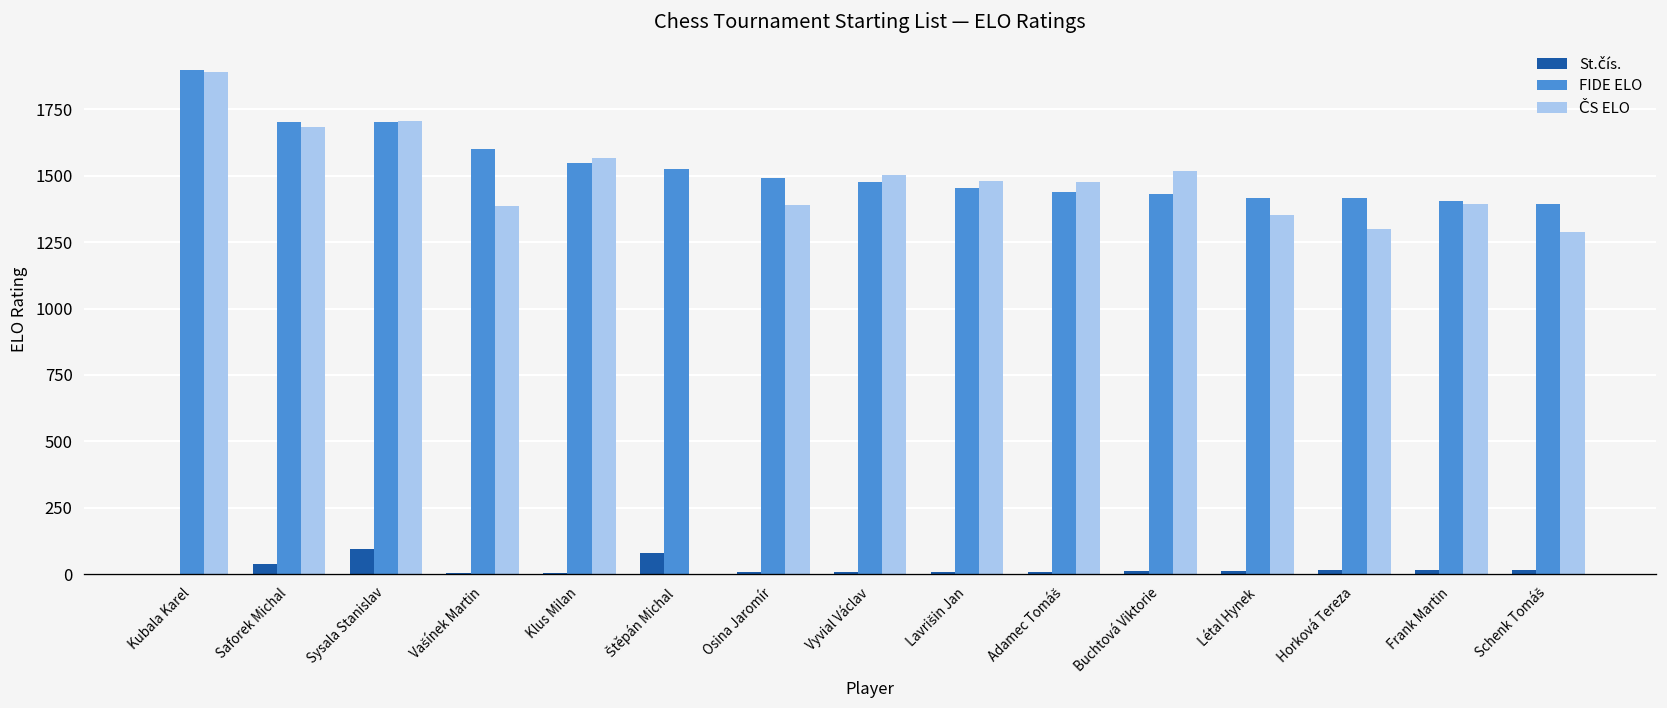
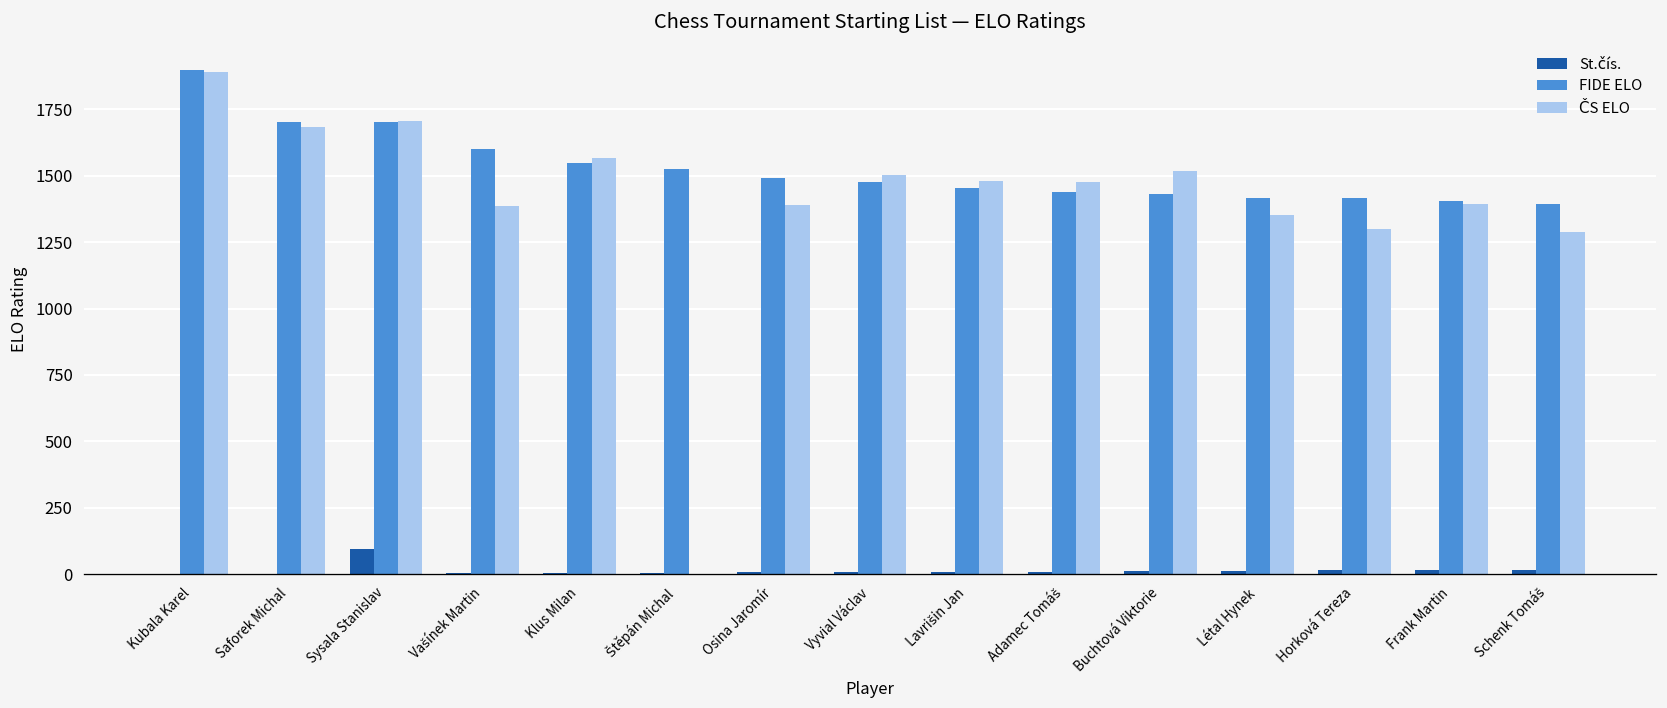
St.čís., Saforek Michal: 40 -> 0
St.čís., Štěpán Michal: 80 -> 10
